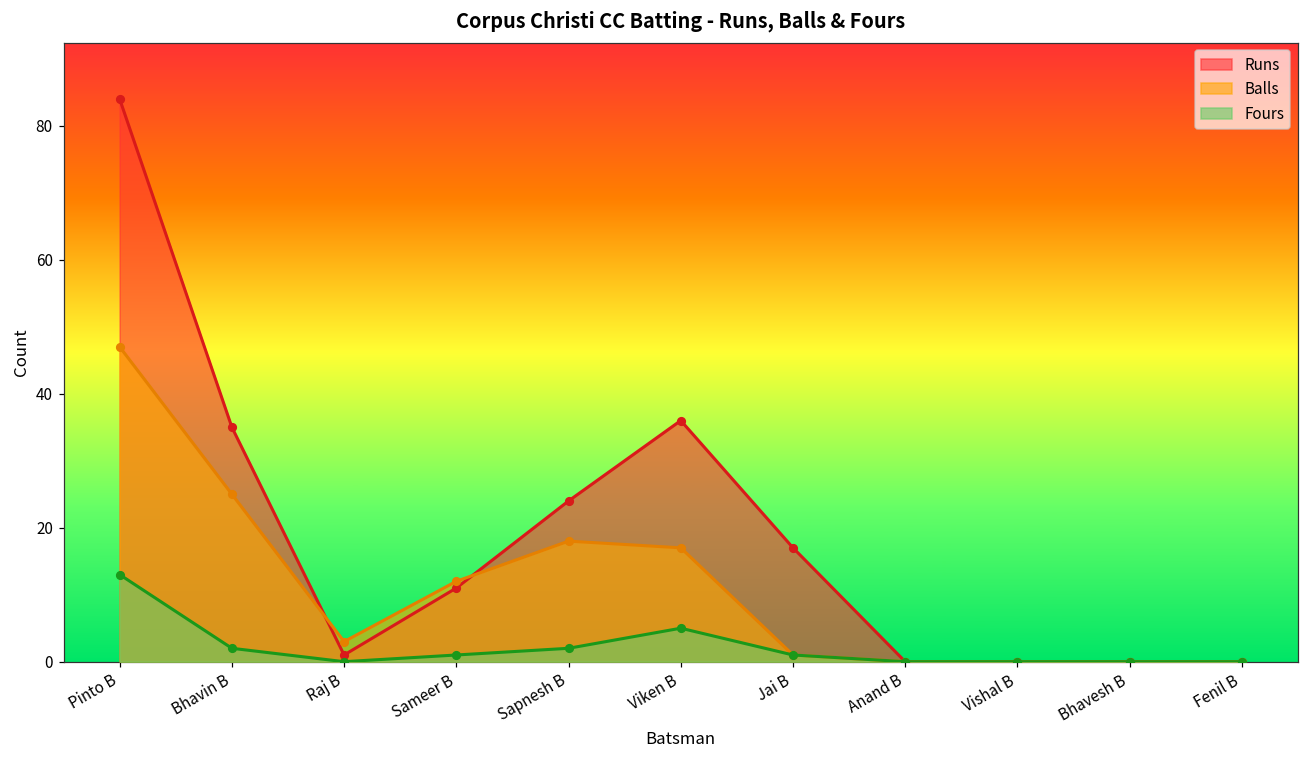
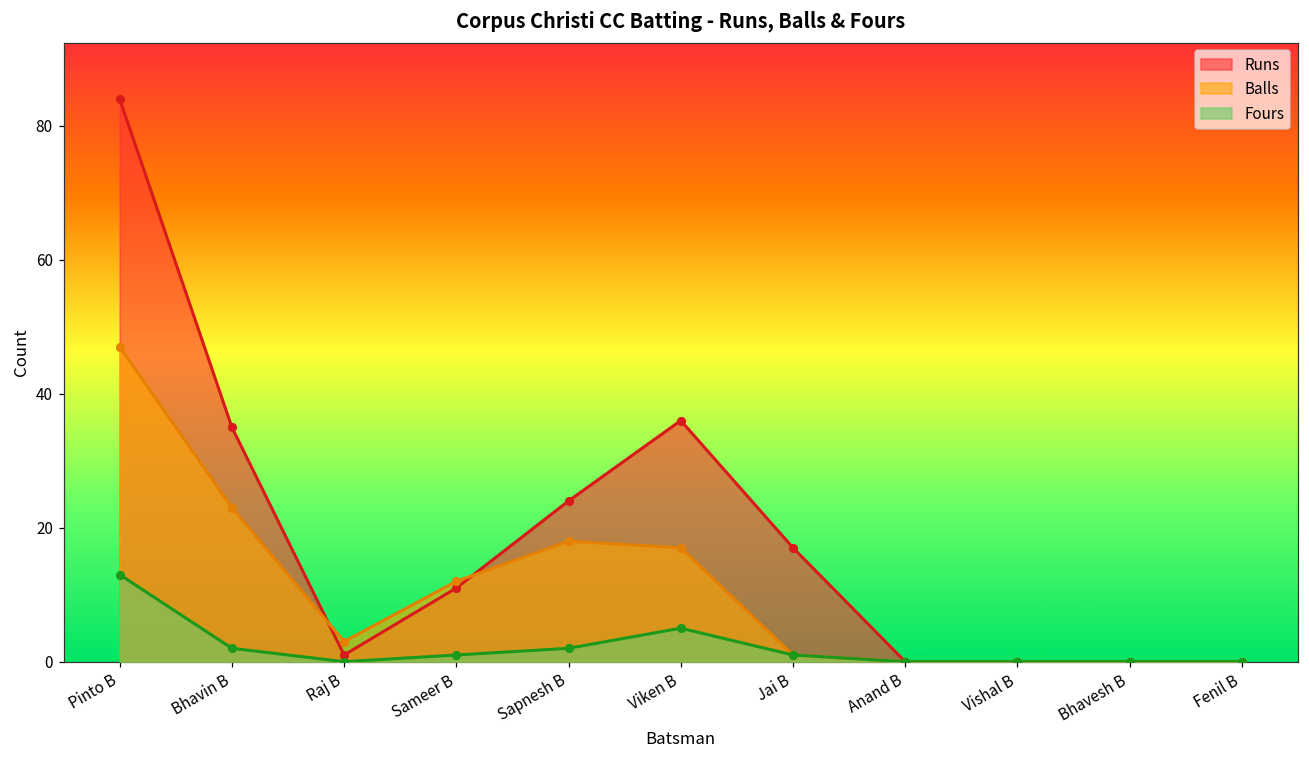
Balls, Bhavin B: 25 -> 23
